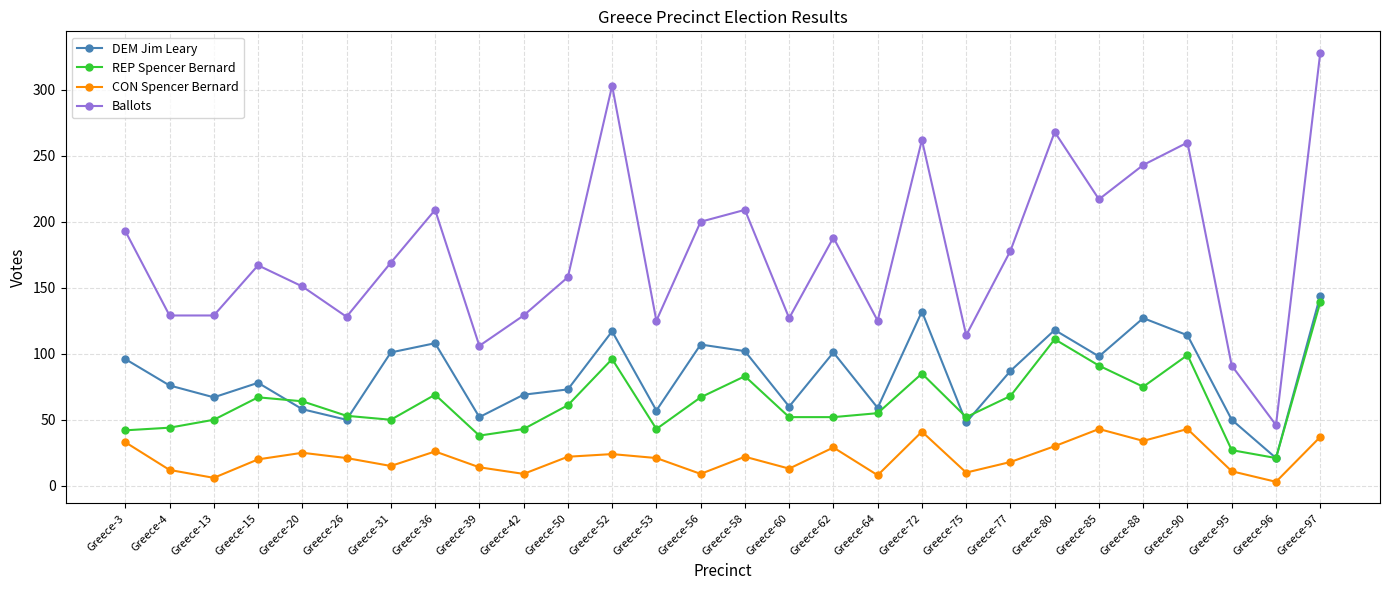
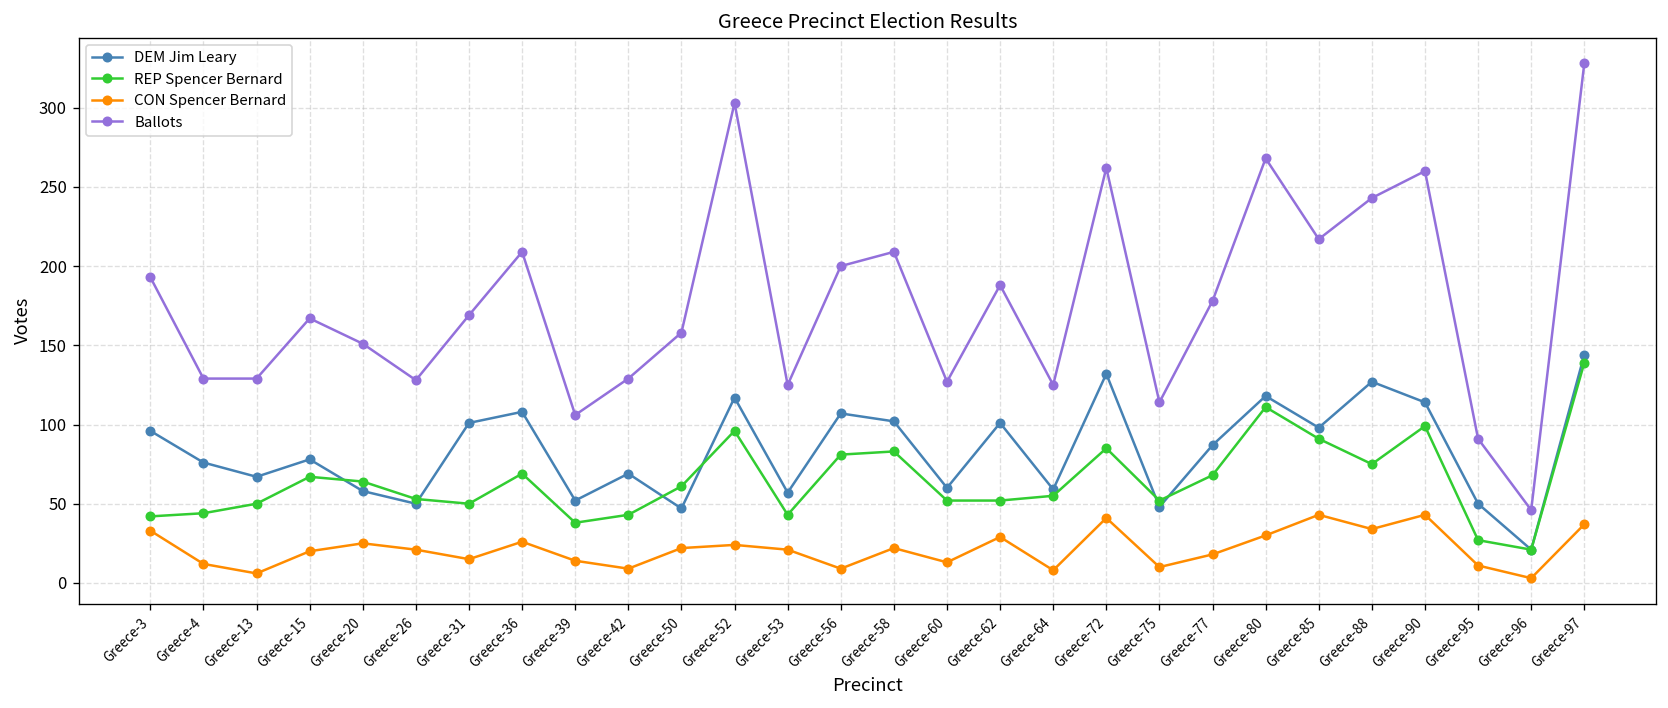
DEM Jim Leary, Greece-50: 73 -> 47
REP Spencer Bernard, Greece-56: 67 -> 81
